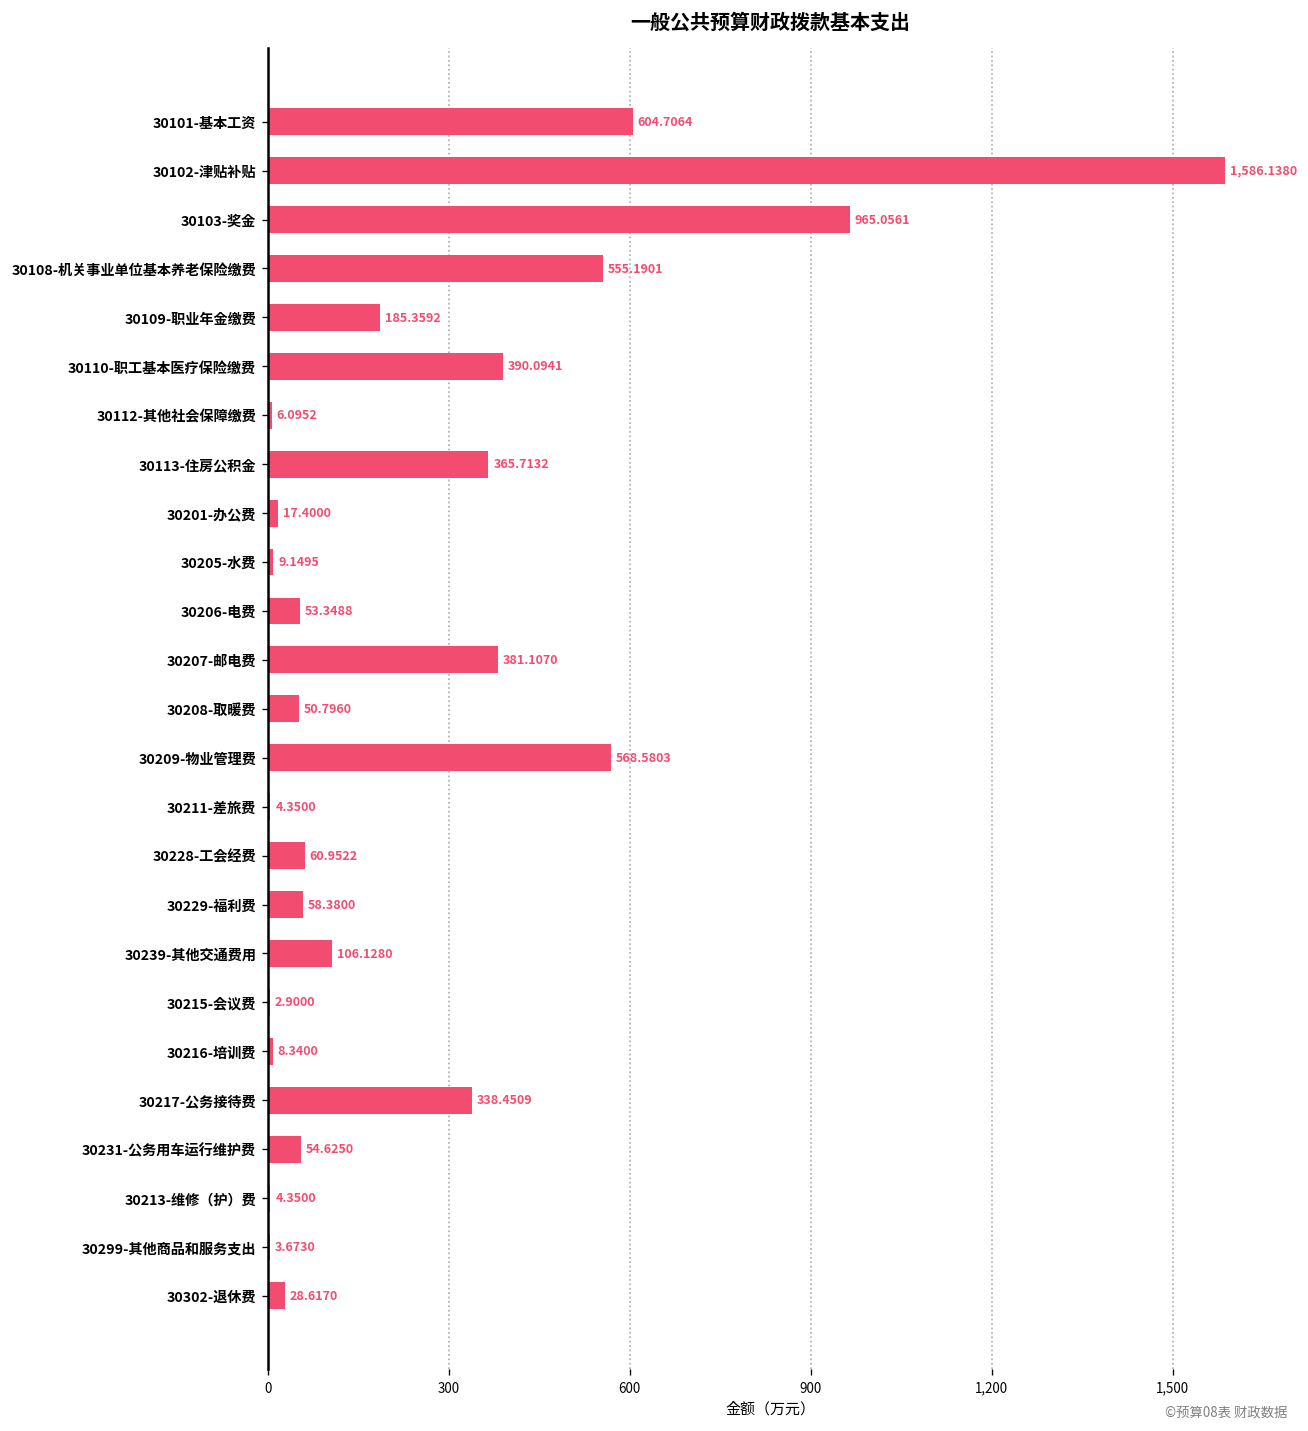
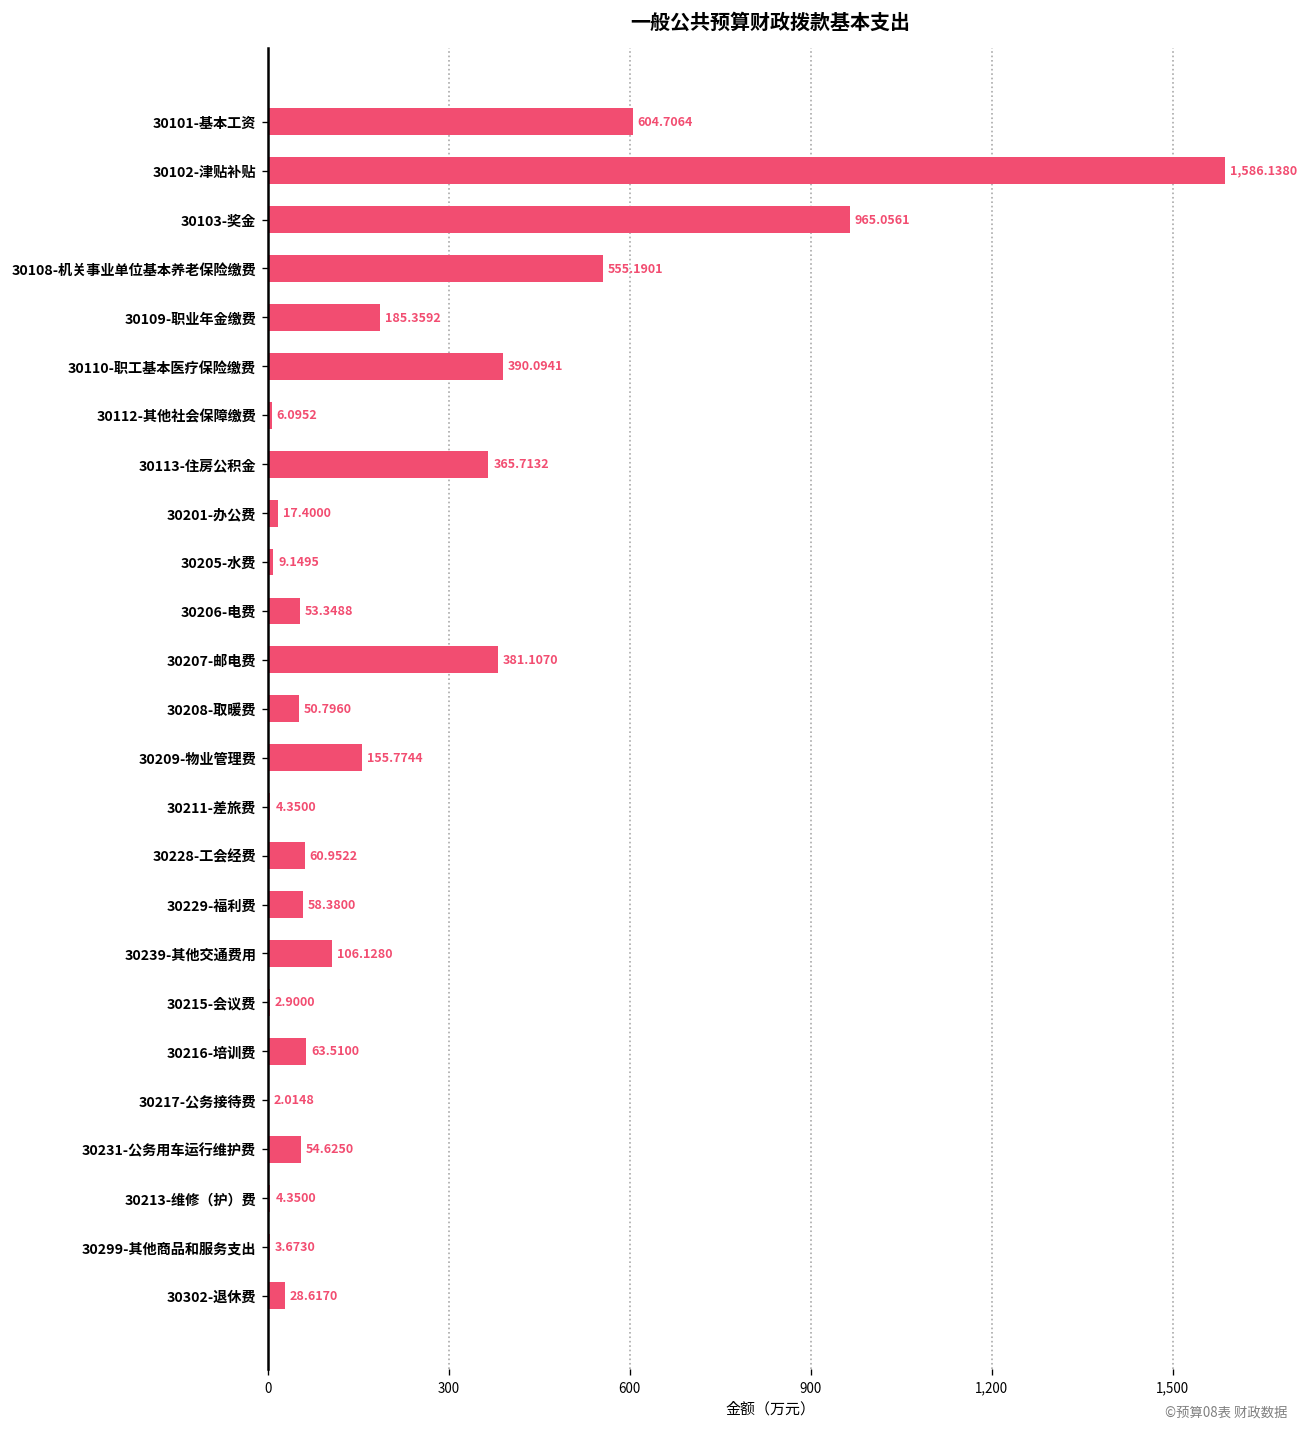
30209-物业管理费: 568.5803 -> 155.7744
30216-培训费: 8.3400 -> 63.5100
30217-公务接待费: 338.4509 -> 2.0148
